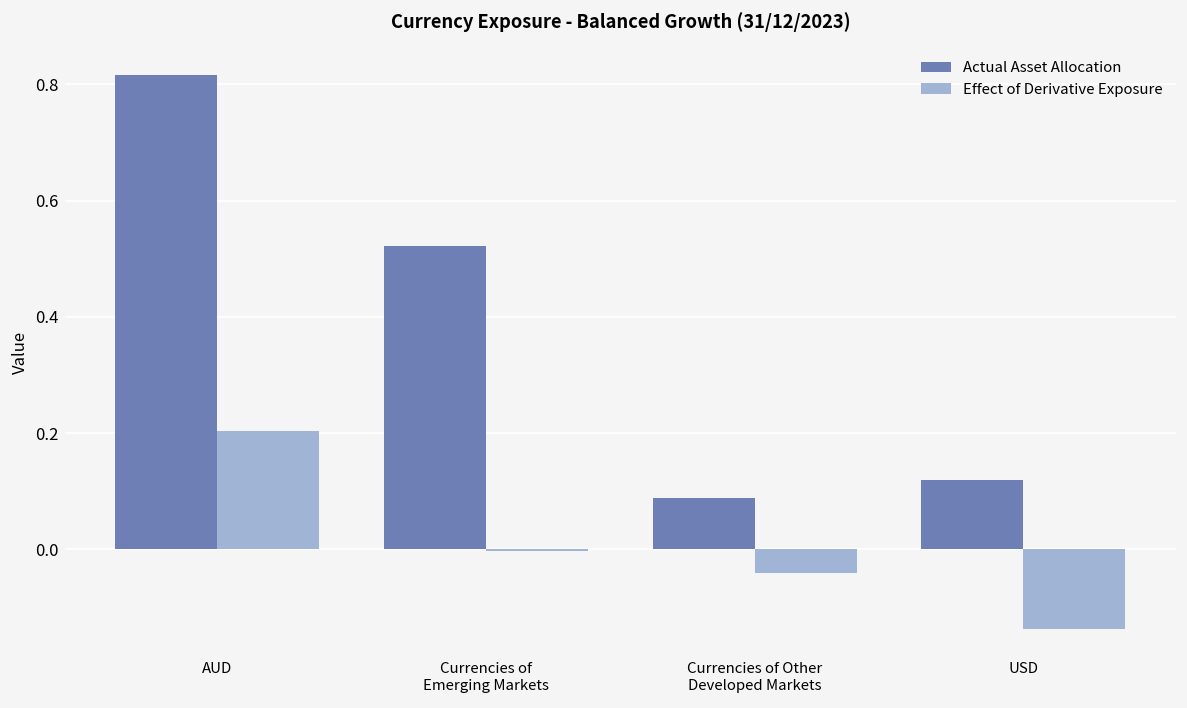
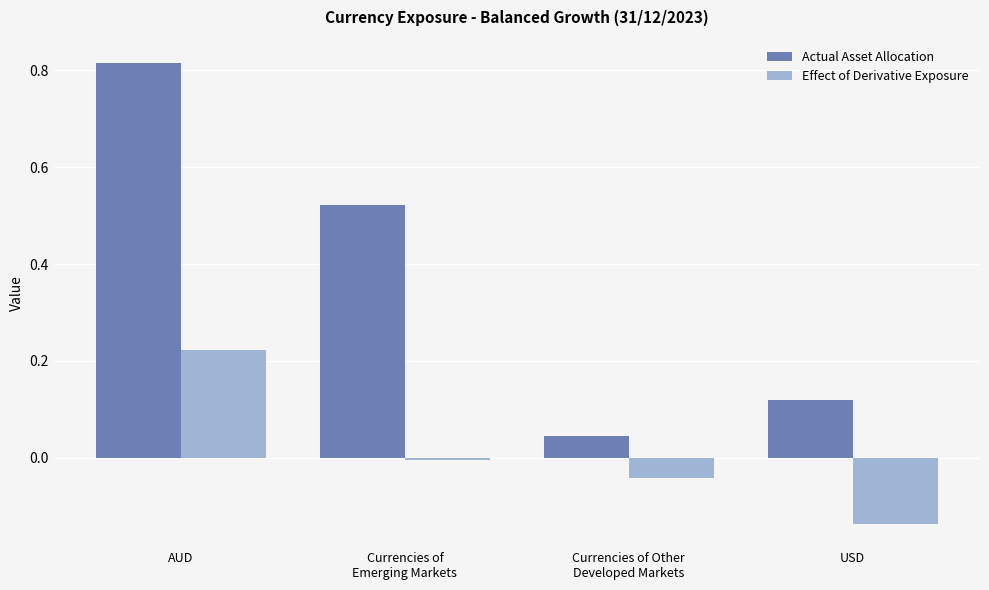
Effect of Derivative Exposure, AUD: 0.20 -> 0.22
Actual Asset Allocation, Currencies of Other Developed Markets: 0.09 -> 0.04
